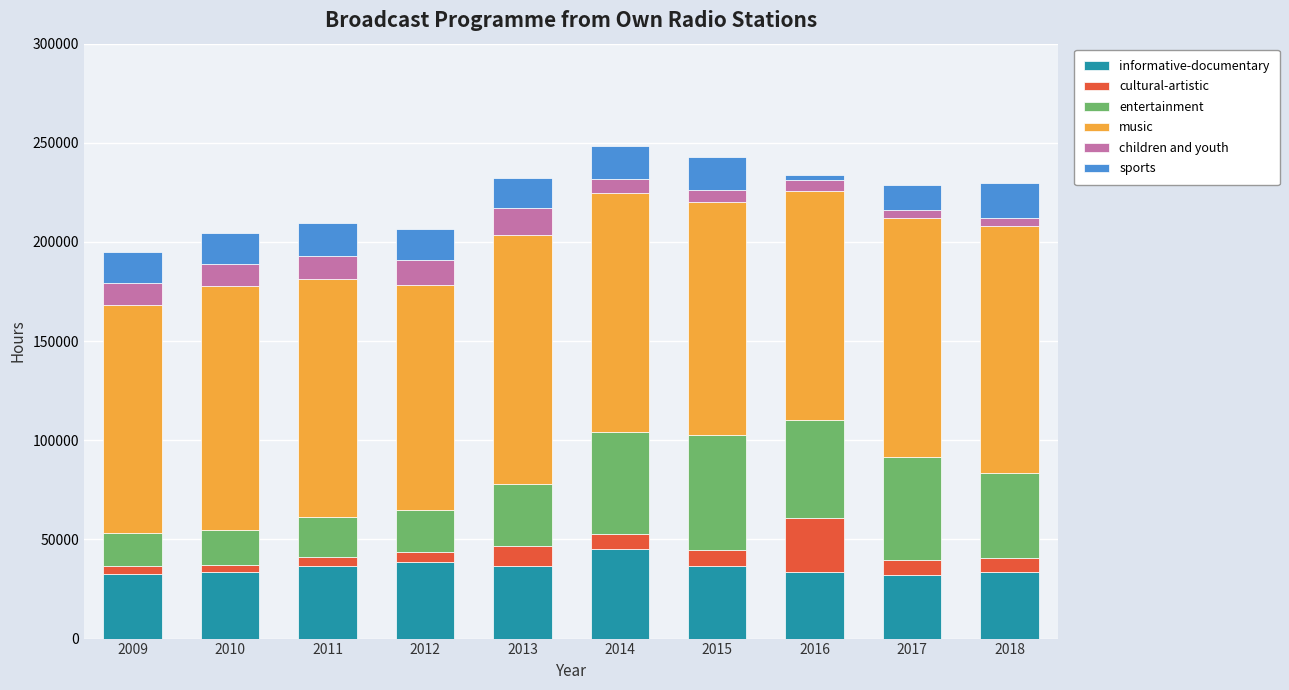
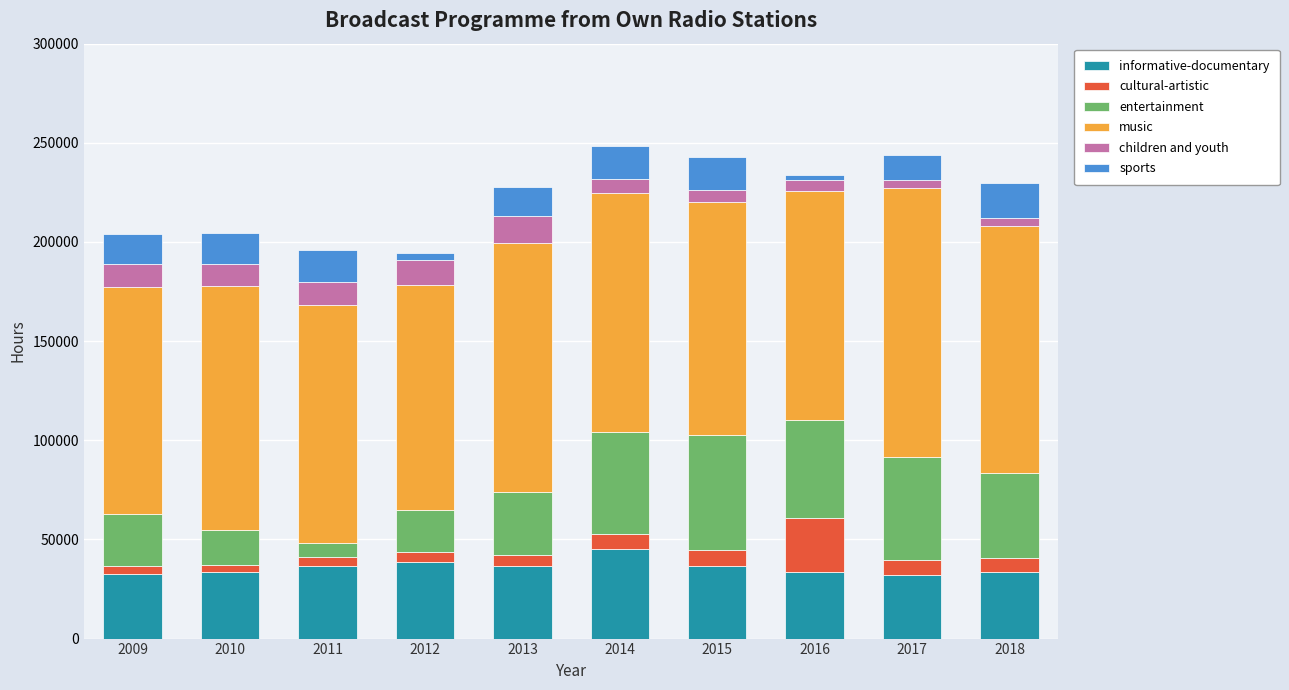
entertainment, 2009: 17000 -> 26000
entertainment, 2011: 20000 -> 7000
sports, 2012: 16000 -> 4000
cultural-artistic, 2013: 10000 -> 6000
music, 2017: 121000 -> 136000
